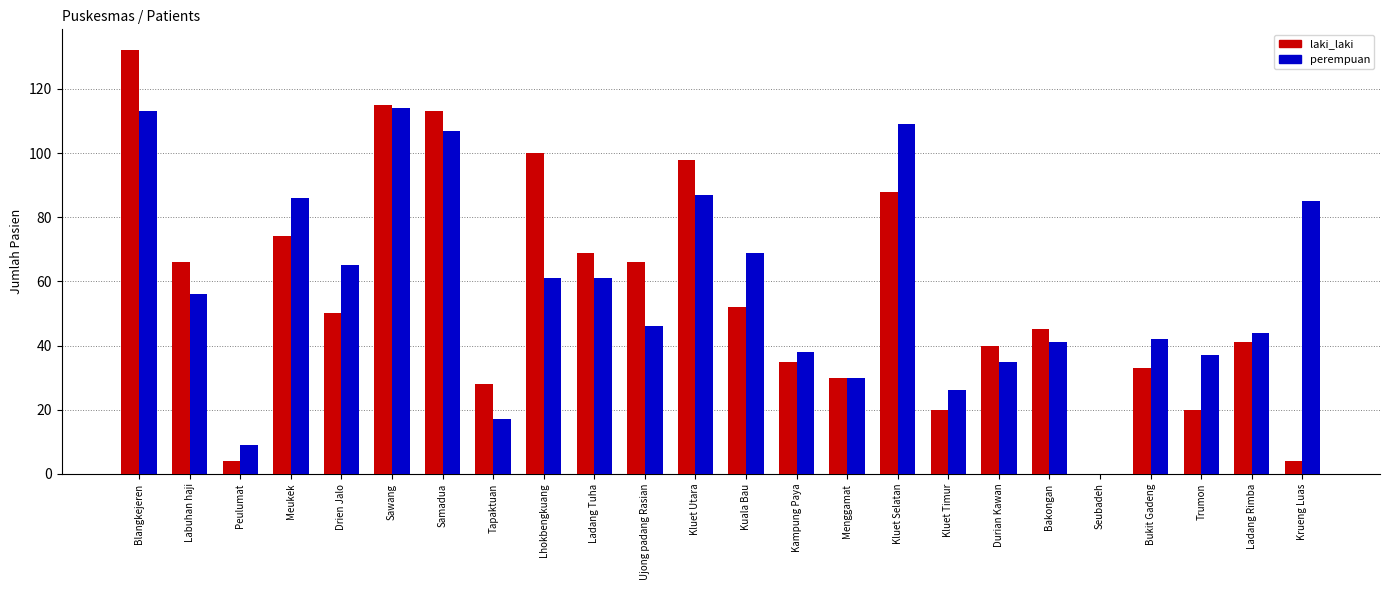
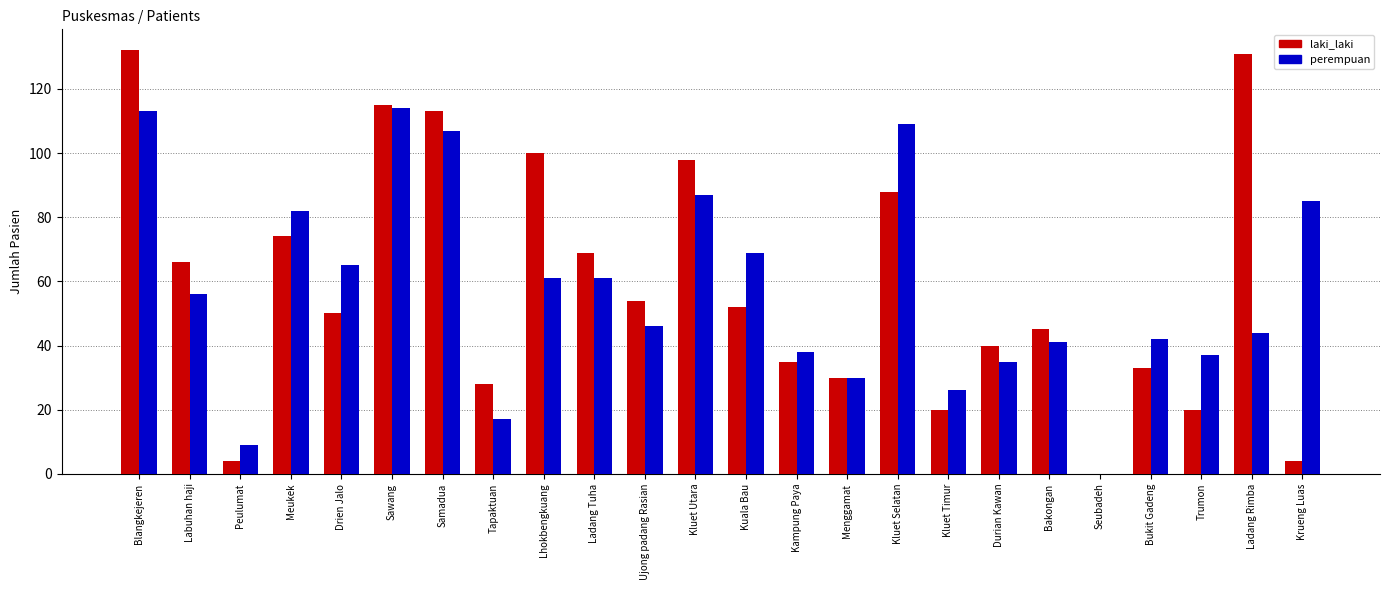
perempuan, Meukek: 86 -> 82
laki_laki, Ujong padang Rasian: 66 -> 54
laki_laki, Ladang Rimba: 41 -> 131
